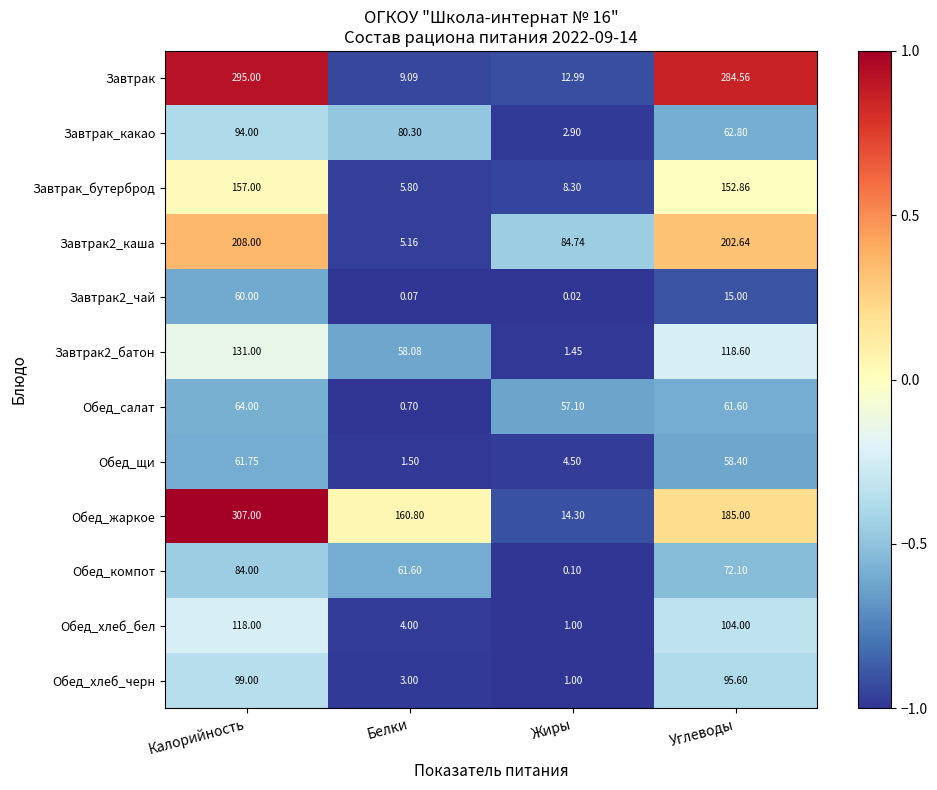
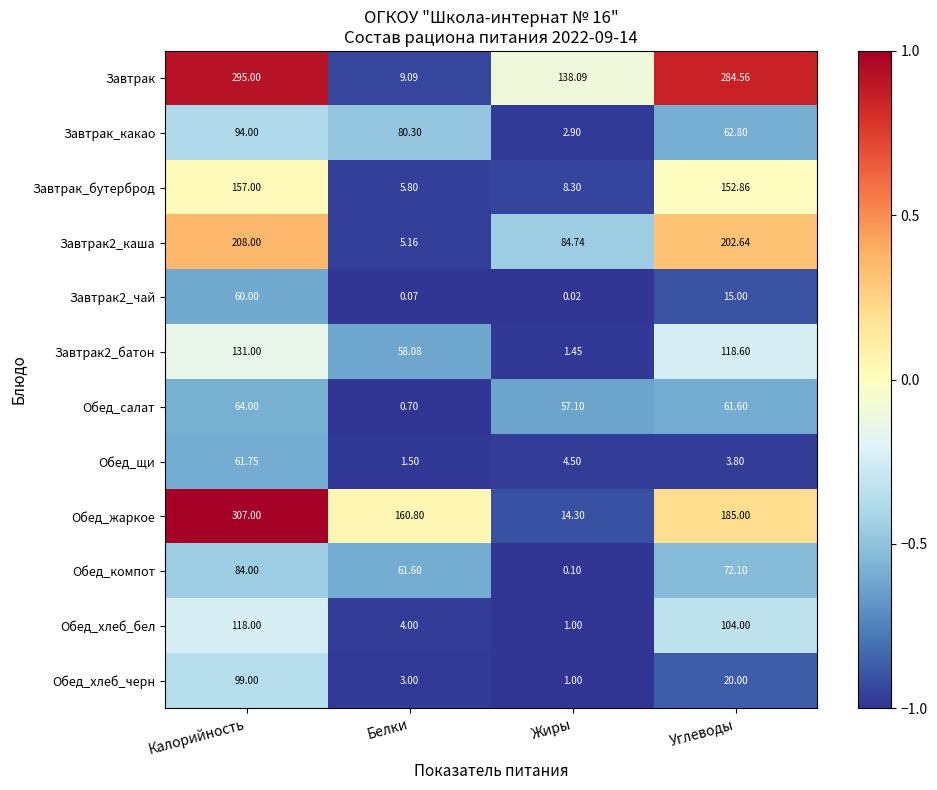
Завтрак, Жиры: 12.99 -> 138.09
Обед_щи, Углеводы: 58.40 -> 3.80
Обед_хлеб_черн, Углеводы: 95.60 -> 20.00
